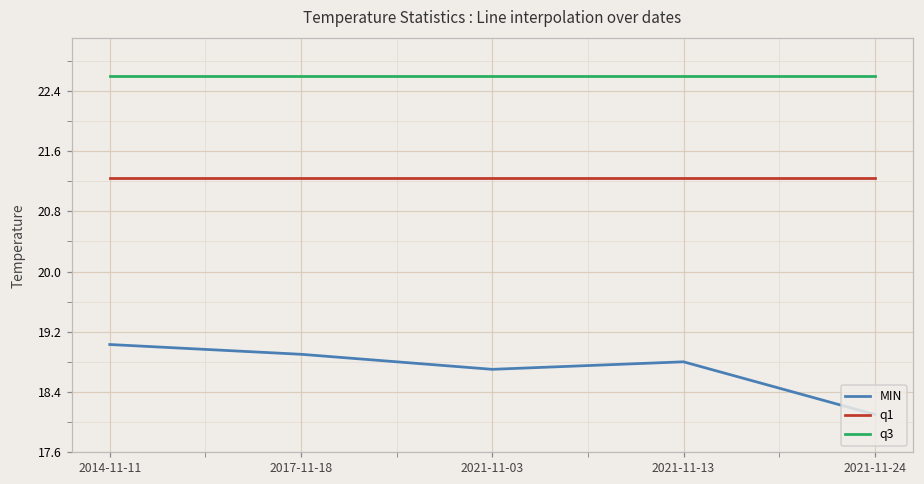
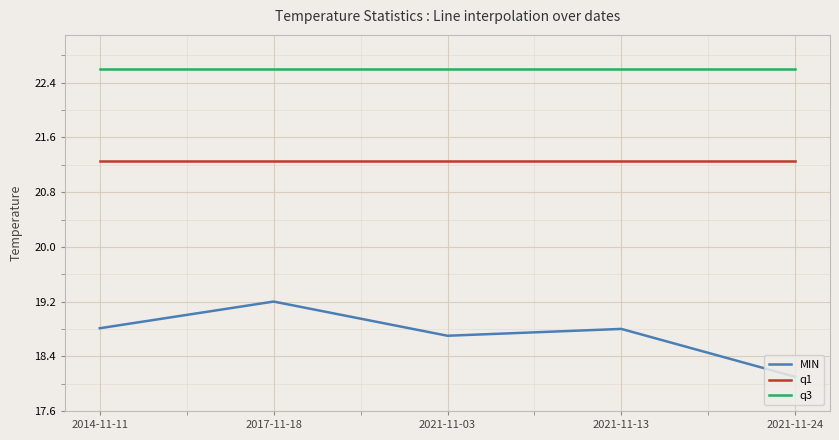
MIN, 2014-11-11: 19.0 -> 18.8
MIN, 2017-11-18: 18.9 -> 19.2
